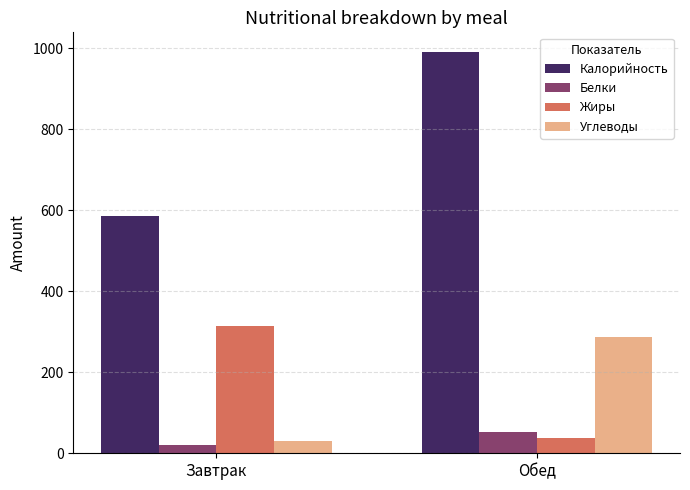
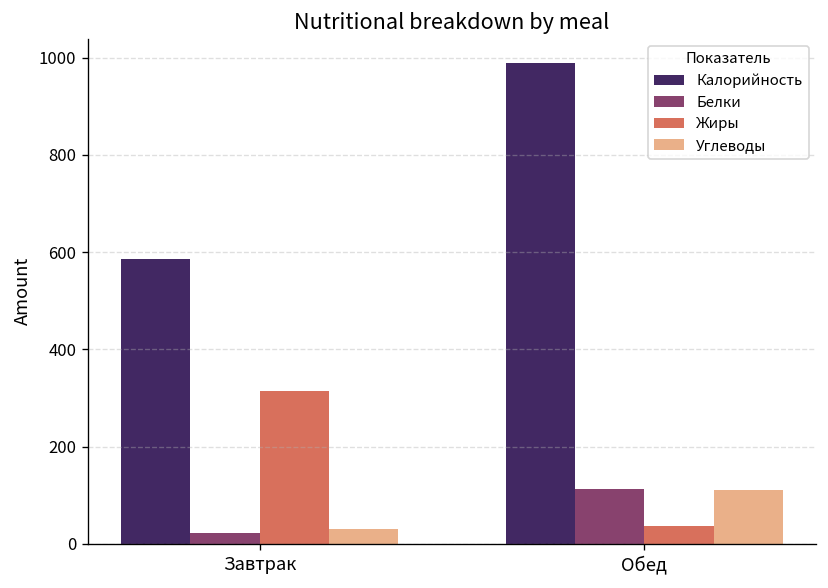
Белки, Обед: 50 -> 110
Углеводы, Обед: 290 -> 110
